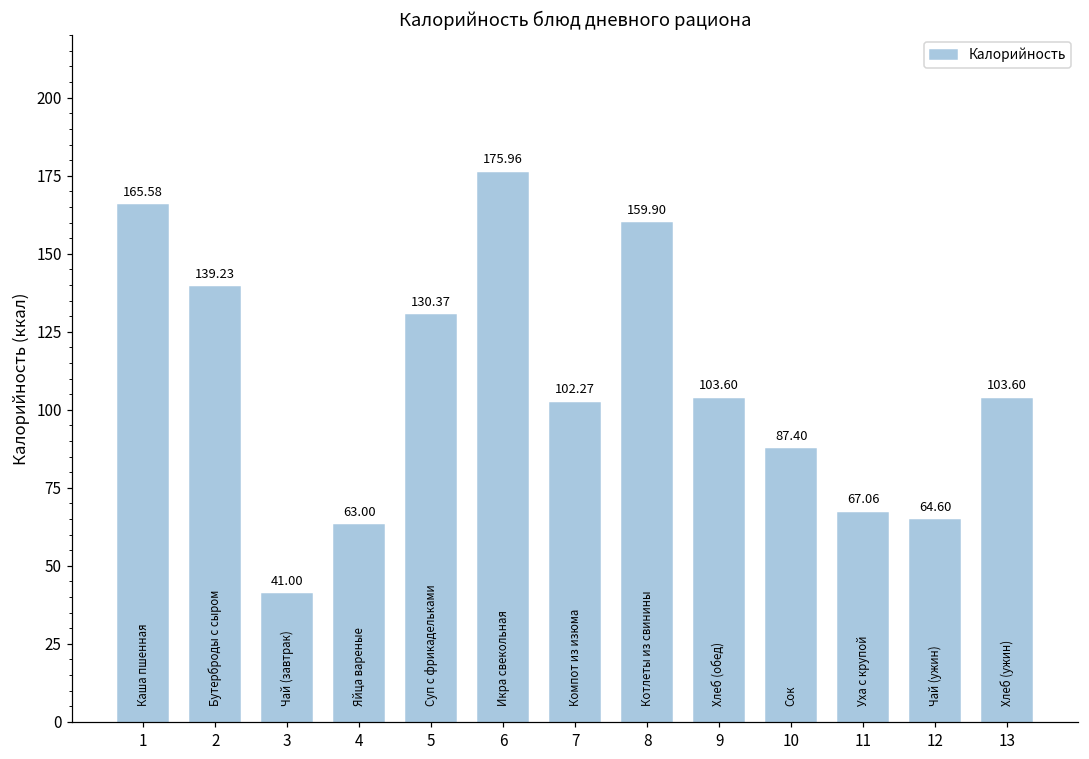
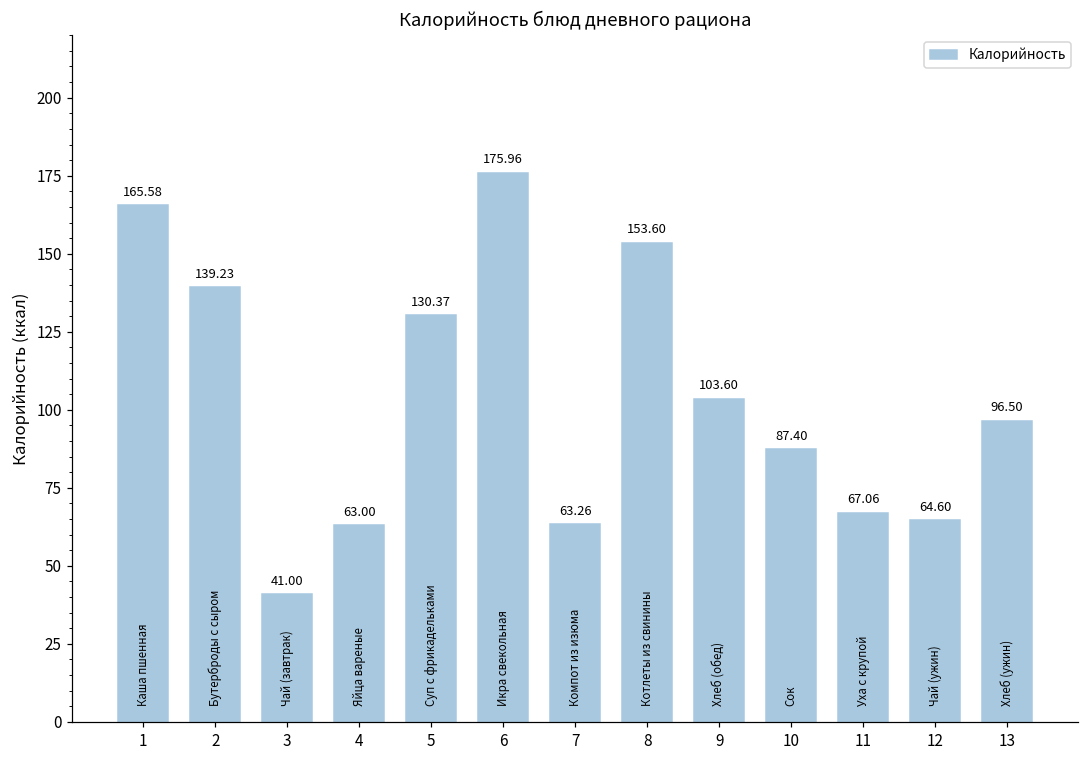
7: 102.27 -> 63.26
8: 159.90 -> 153.60
13: 103.60 -> 96.50
